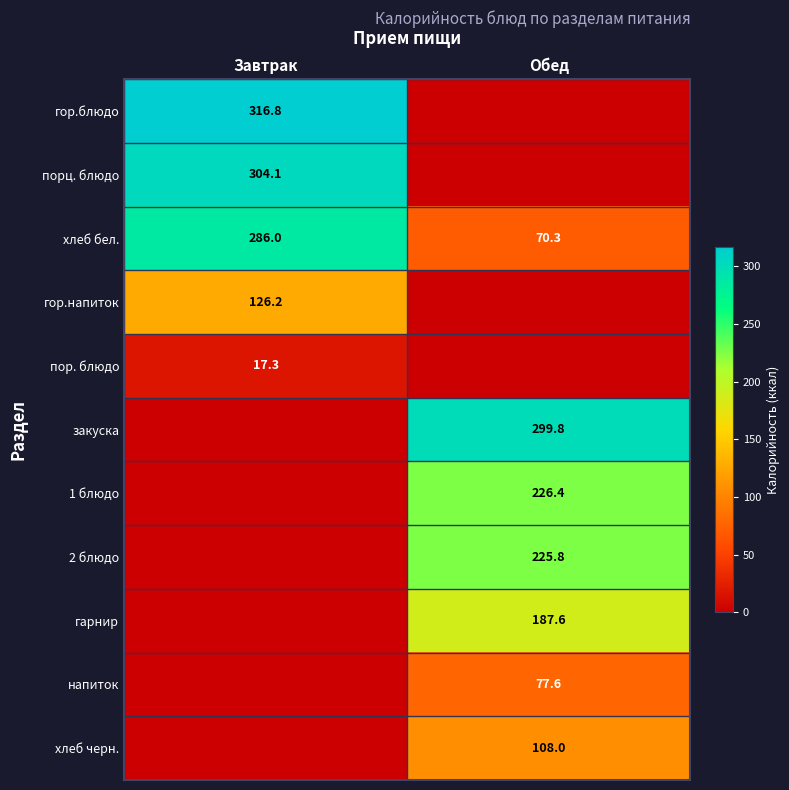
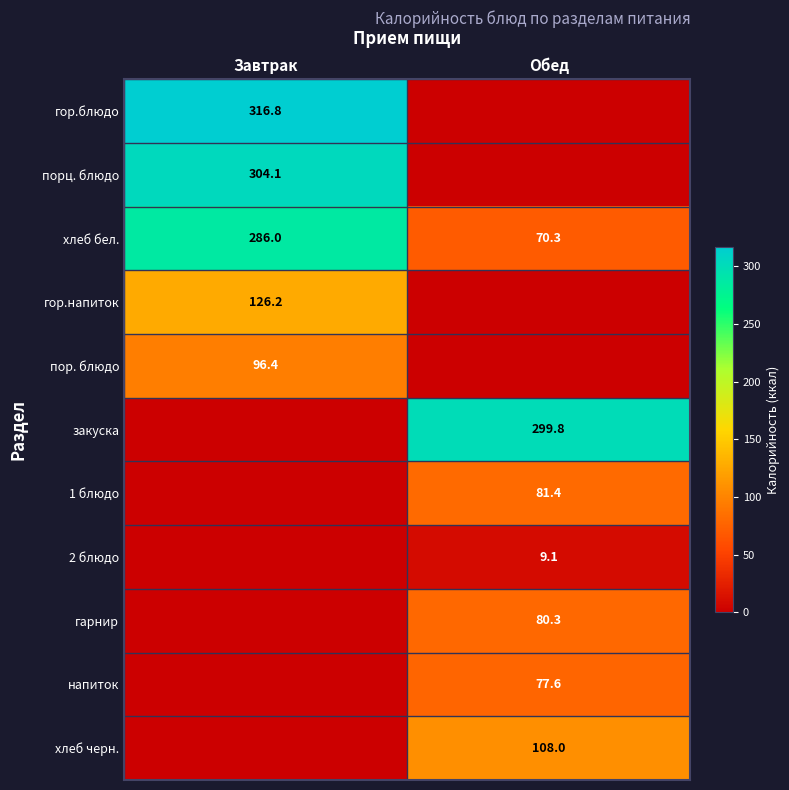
пор. блюдо, Завтрак: 17.3 -> 96.4
1 блюдо, Обед: 226.4 -> 81.4
2 блюдо, Обед: 225.8 -> 9.1
гарнир, Обед: 187.6 -> 80.3
